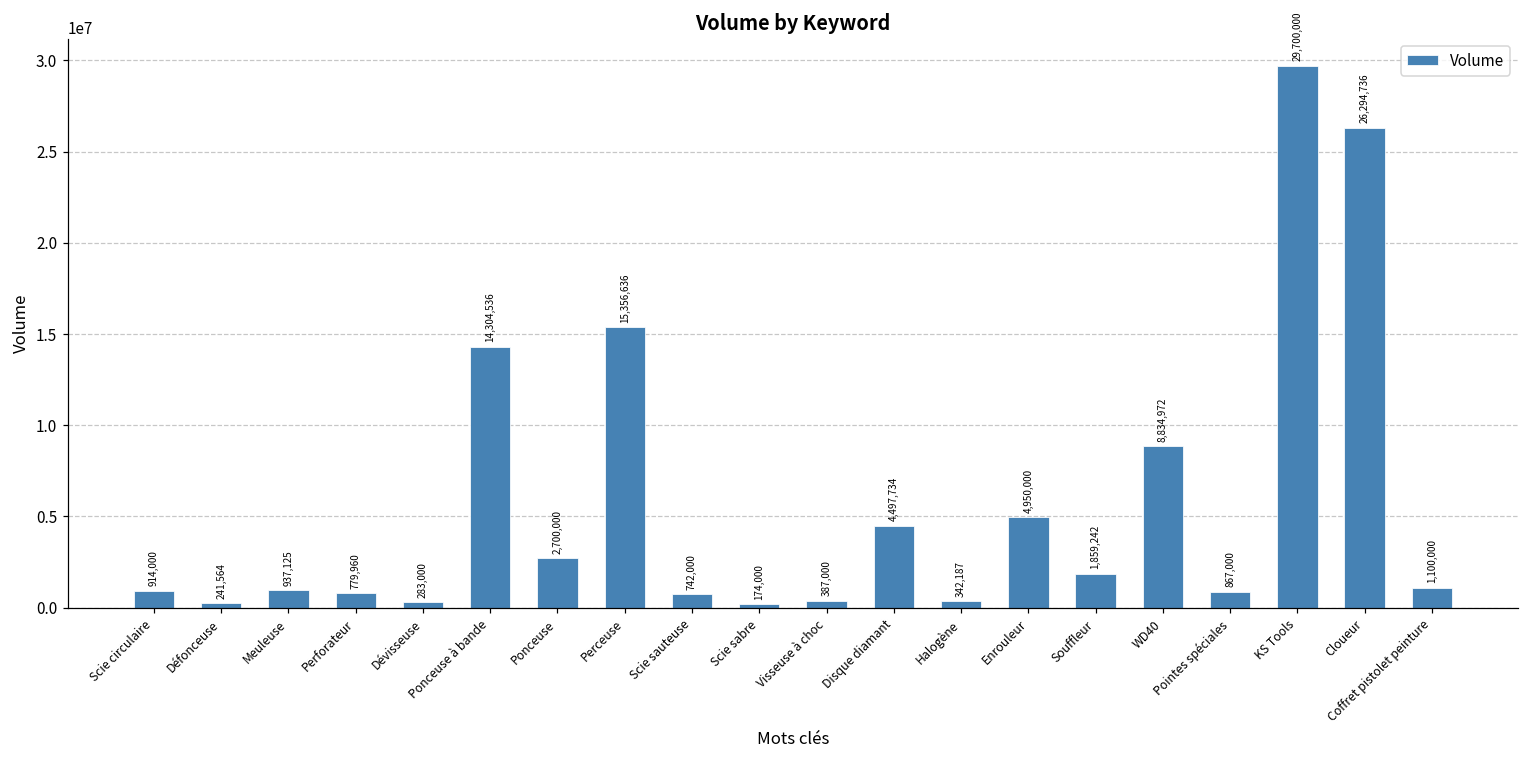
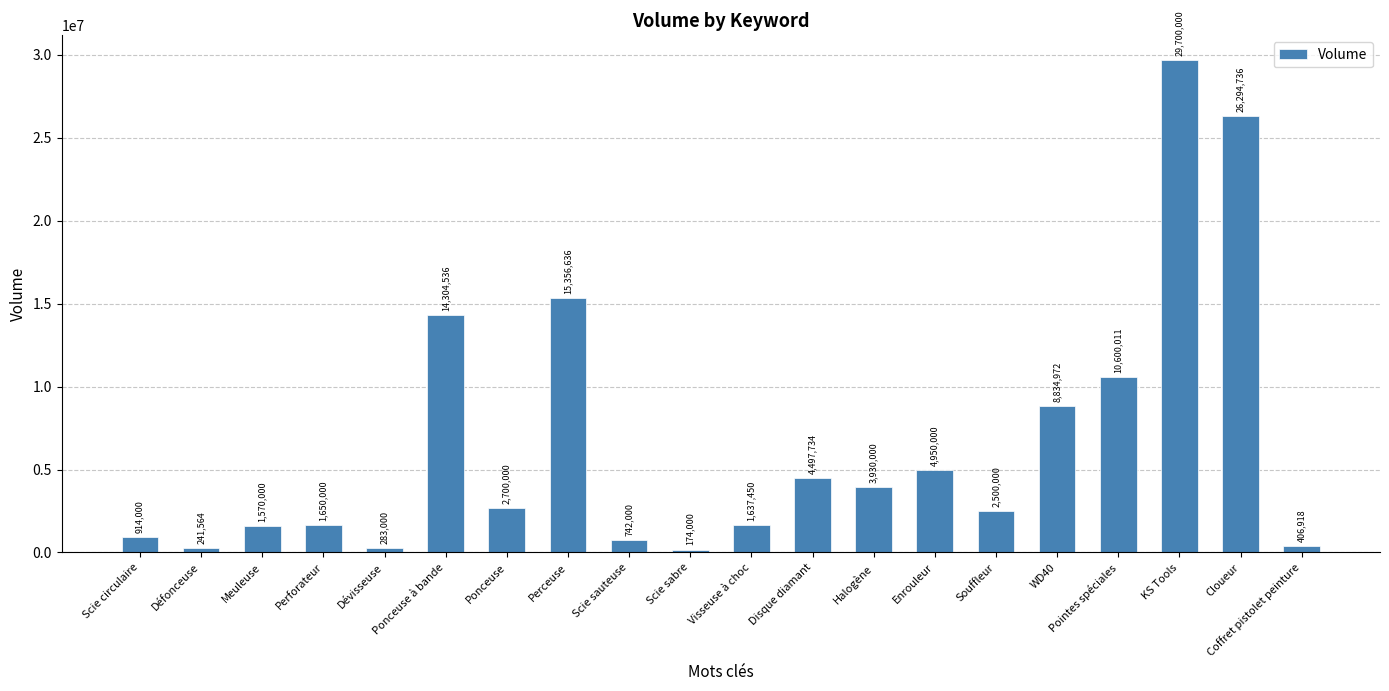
Meuleuse: 937,125 -> 1,570,000
Perforateur: 779,960 -> 1,650,000
Visseuse à choc: 387,000 -> 1,637,450
Halogène: 342,187 -> 3,930,000
Souffleur: 1,859,242 -> 2,500,000
Pointes spéciales: 867,000 -> 10,600,011
Coffret pistolet peinture: 1,100,000 -> 406,918
